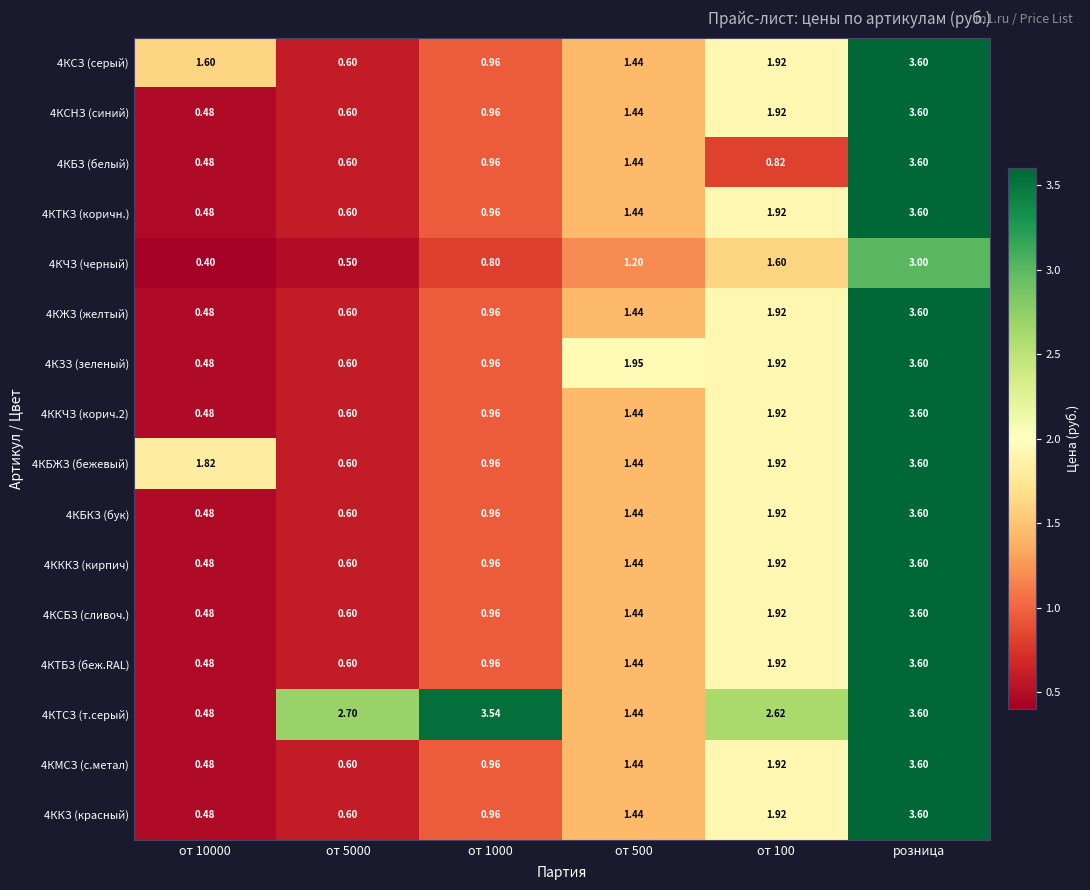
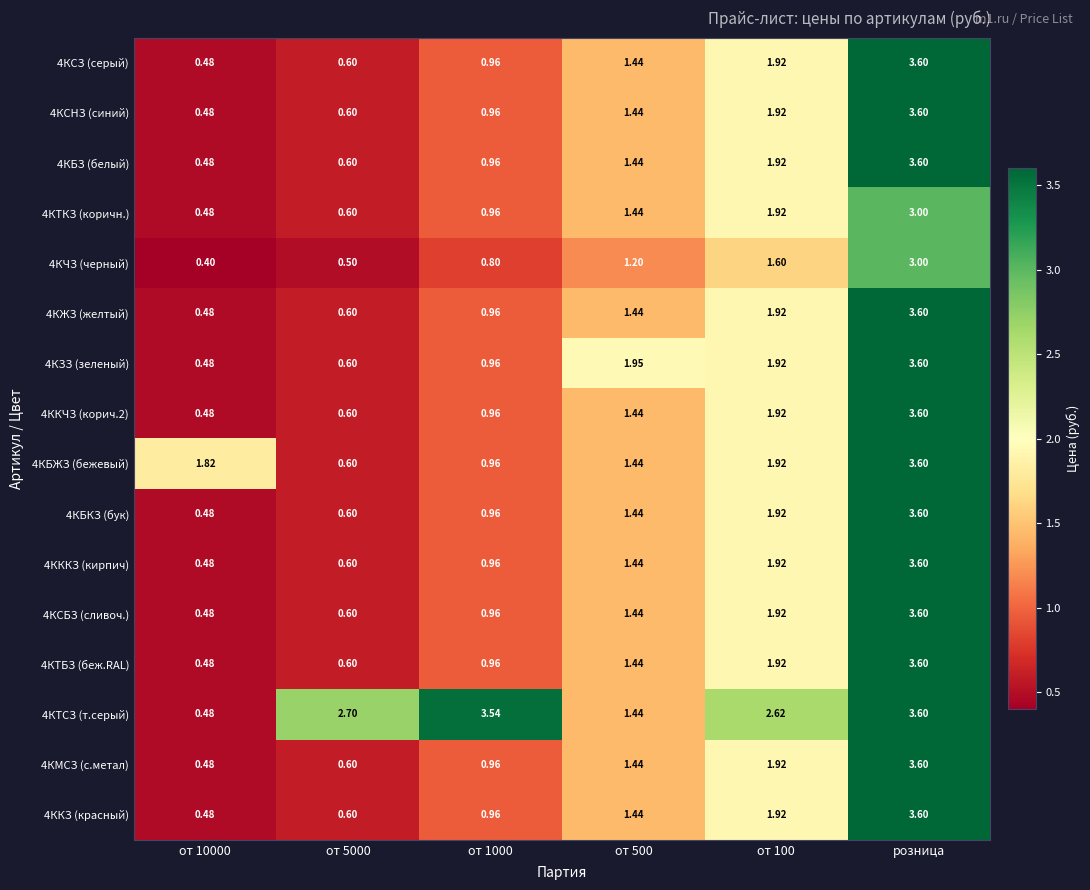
4КСЗ (серый), от 10000: 1.60 -> 0.48
4КБЗ (белый), от 100: 0.82 -> 1.92
4КТКЗ (коричн.), розница: 3.60 -> 3.00
